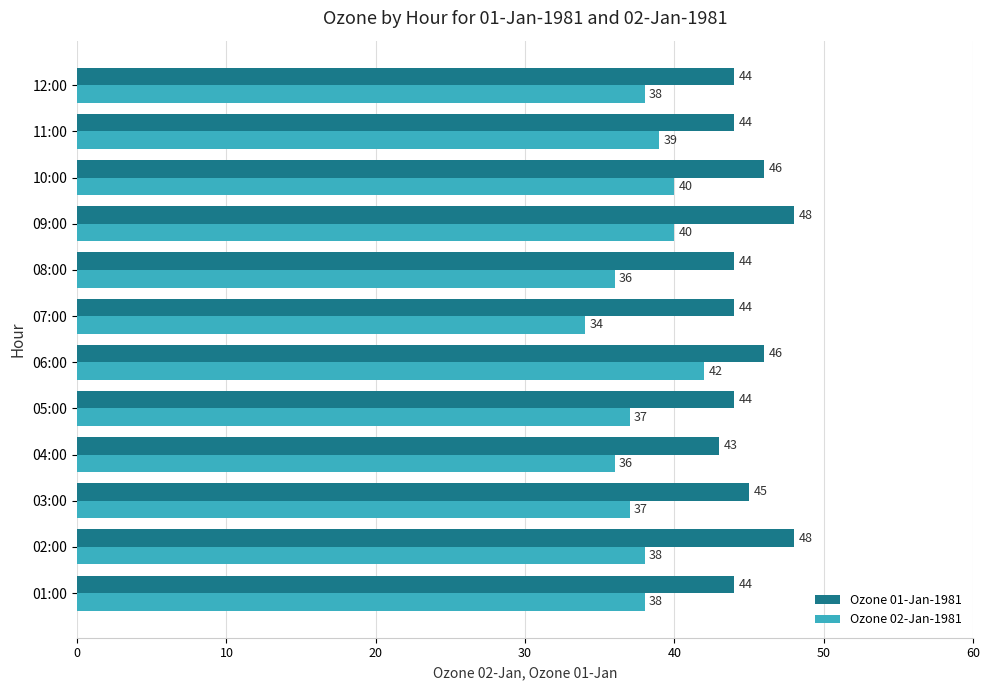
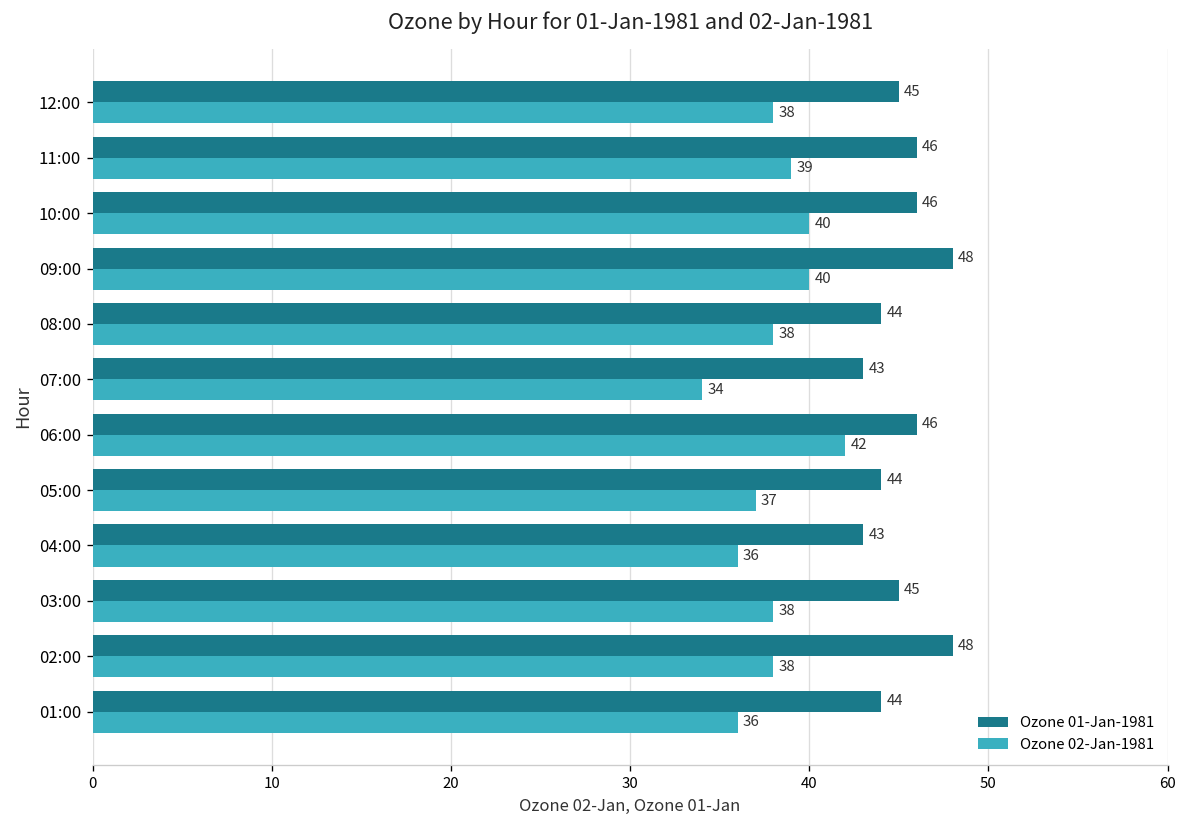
Ozone 01-Jan-1981, 12:00: 44 -> 45
Ozone 01-Jan-1981, 11:00: 44 -> 46
Ozone 02-Jan-1981, 08:00: 36 -> 38
Ozone 01-Jan-1981, 07:00: 44 -> 43
Ozone 02-Jan-1981, 03:00: 37 -> 38
Ozone 02-Jan-1981, 01:00: 38 -> 36
